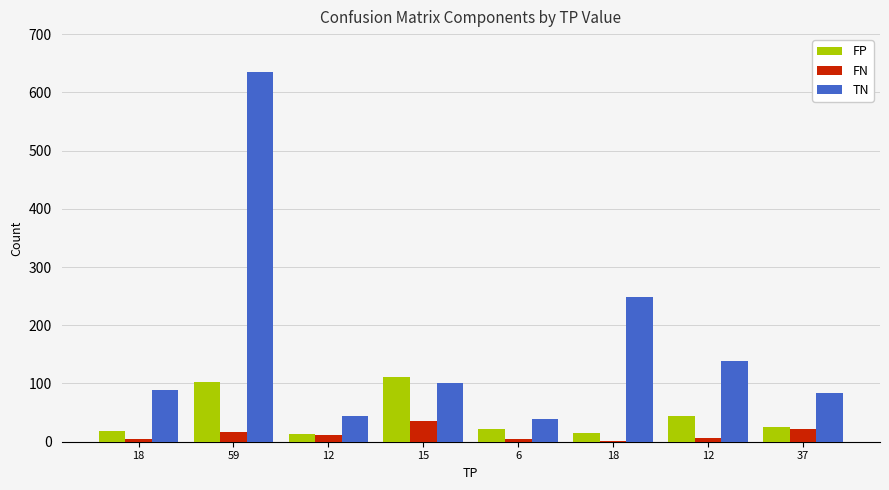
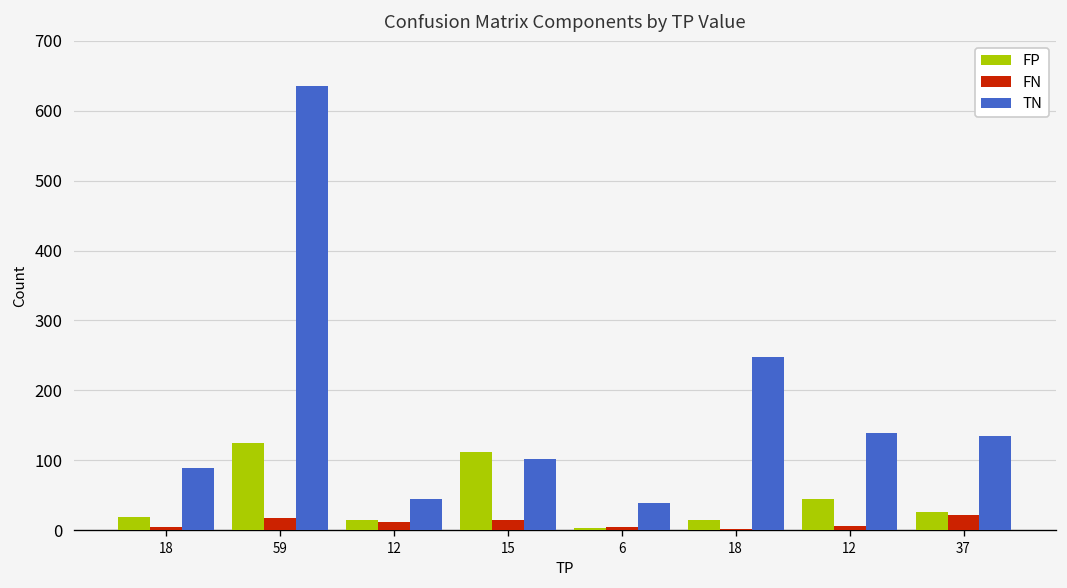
FP, 59: 100 -> 120
FN, 15: 40 -> 20
FP, 6: 20 -> 0
TN, 37: 80 -> 140
